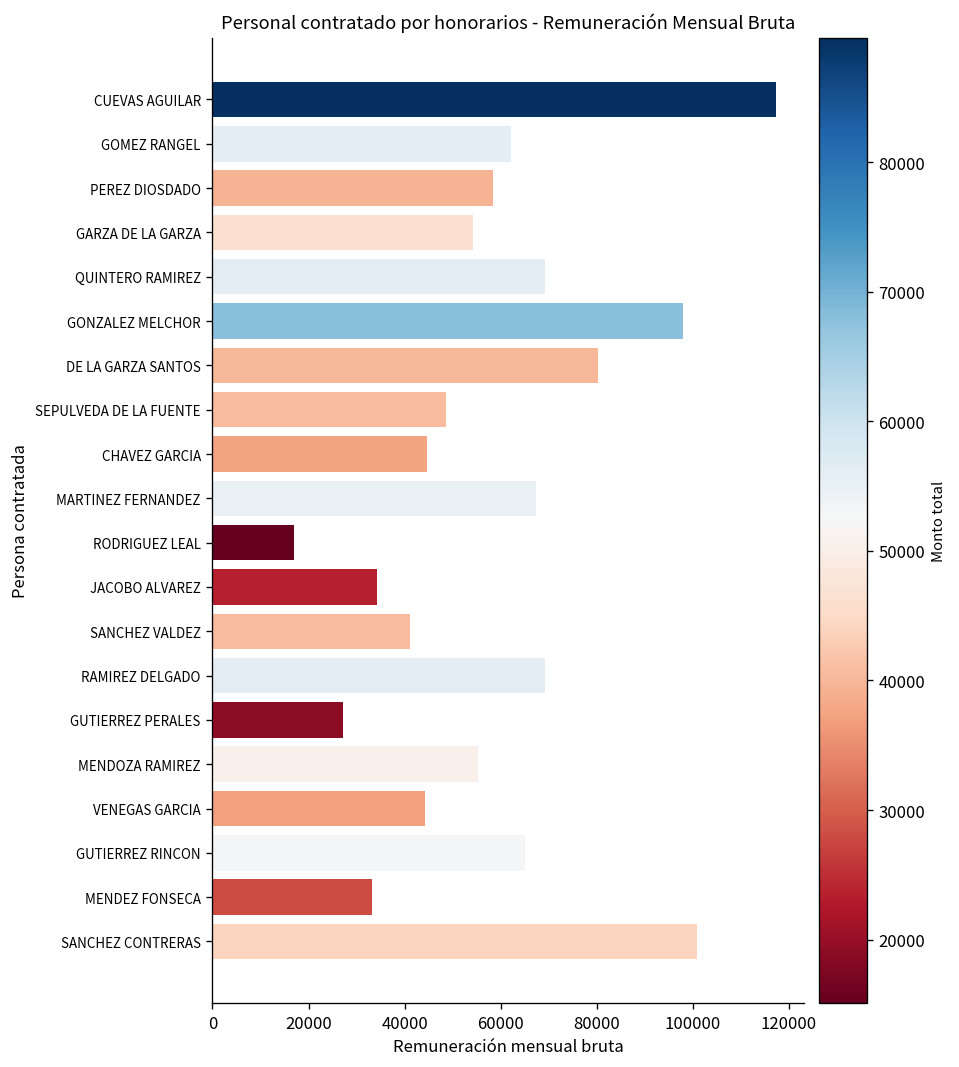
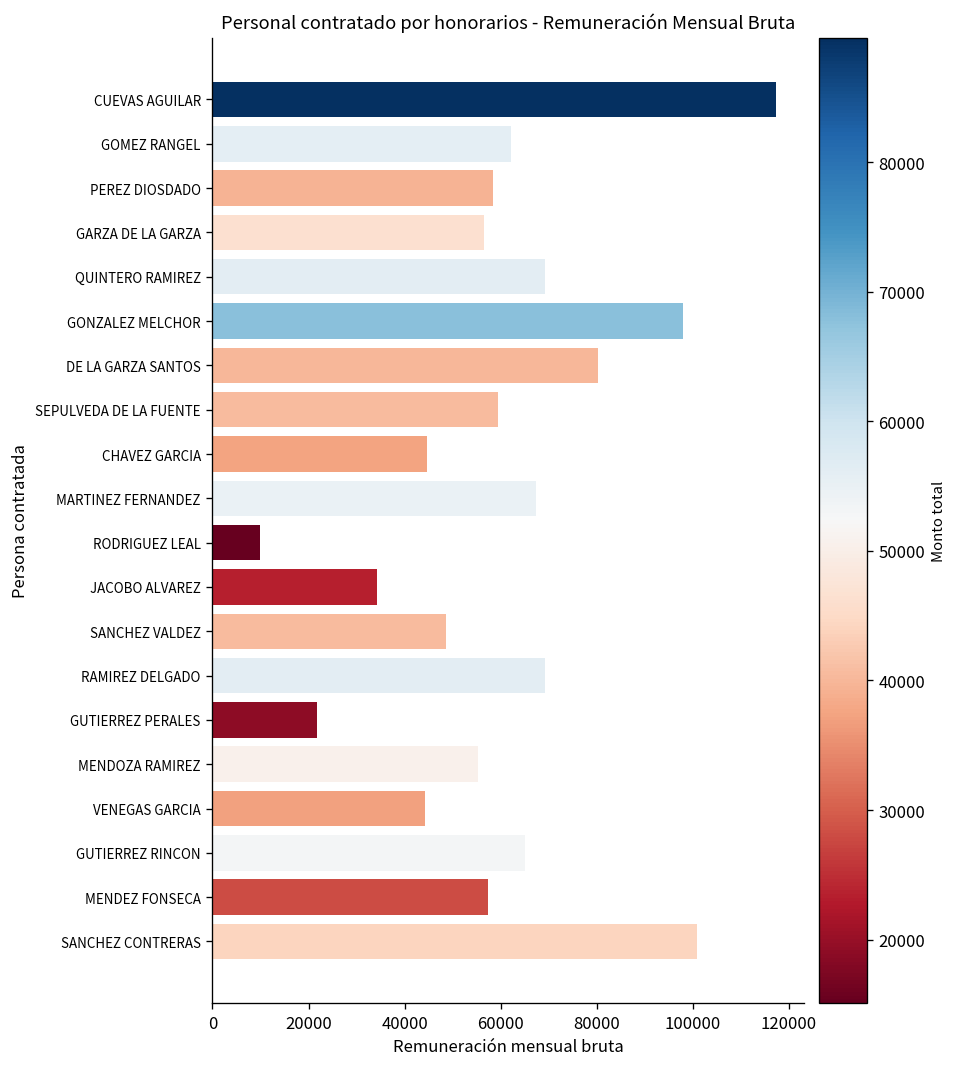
GARZA DE LA GARZA: 54000 -> 56000
SEPULVEDA DE LA FUENTE: 49000 -> 59000
RODRIGUEZ LEAL: 17000 -> 10000
SANCHEZ VALDEZ: 41000 -> 49000
GUTIERREZ PERALES: 27000 -> 22000
MENDEZ FONSECA: 33000 -> 57000
